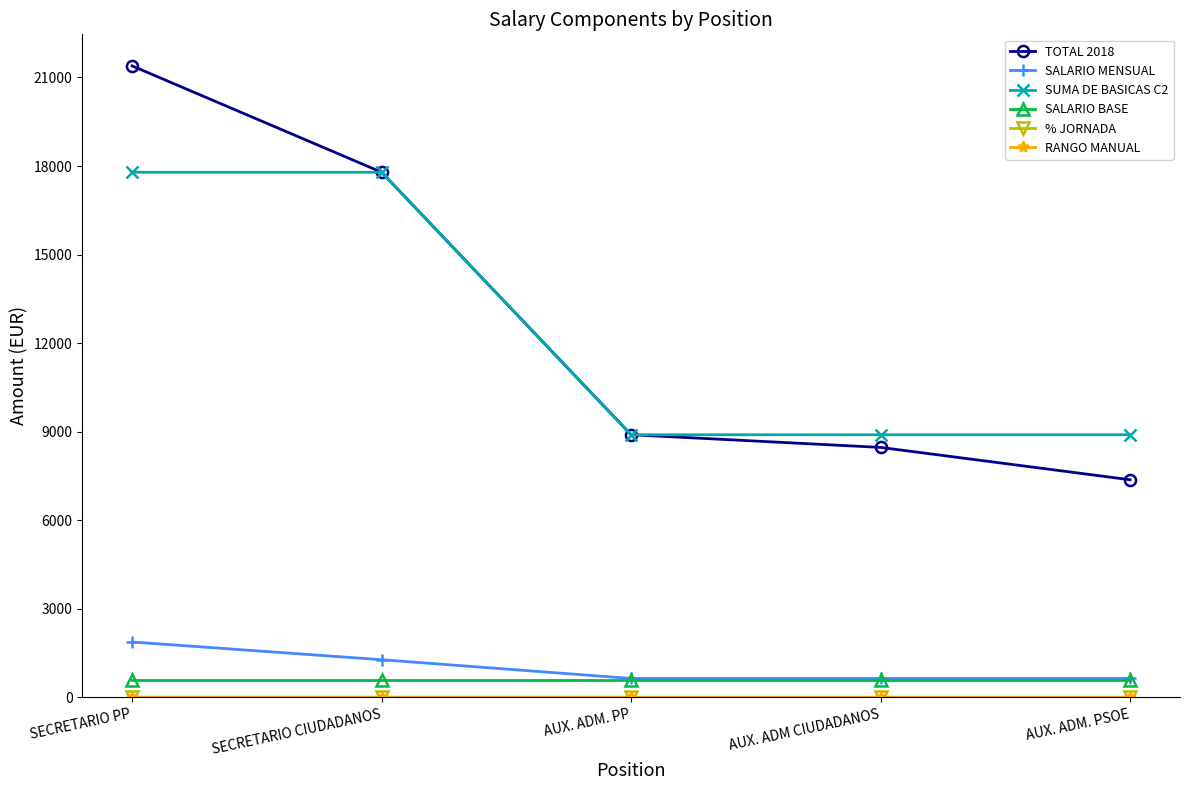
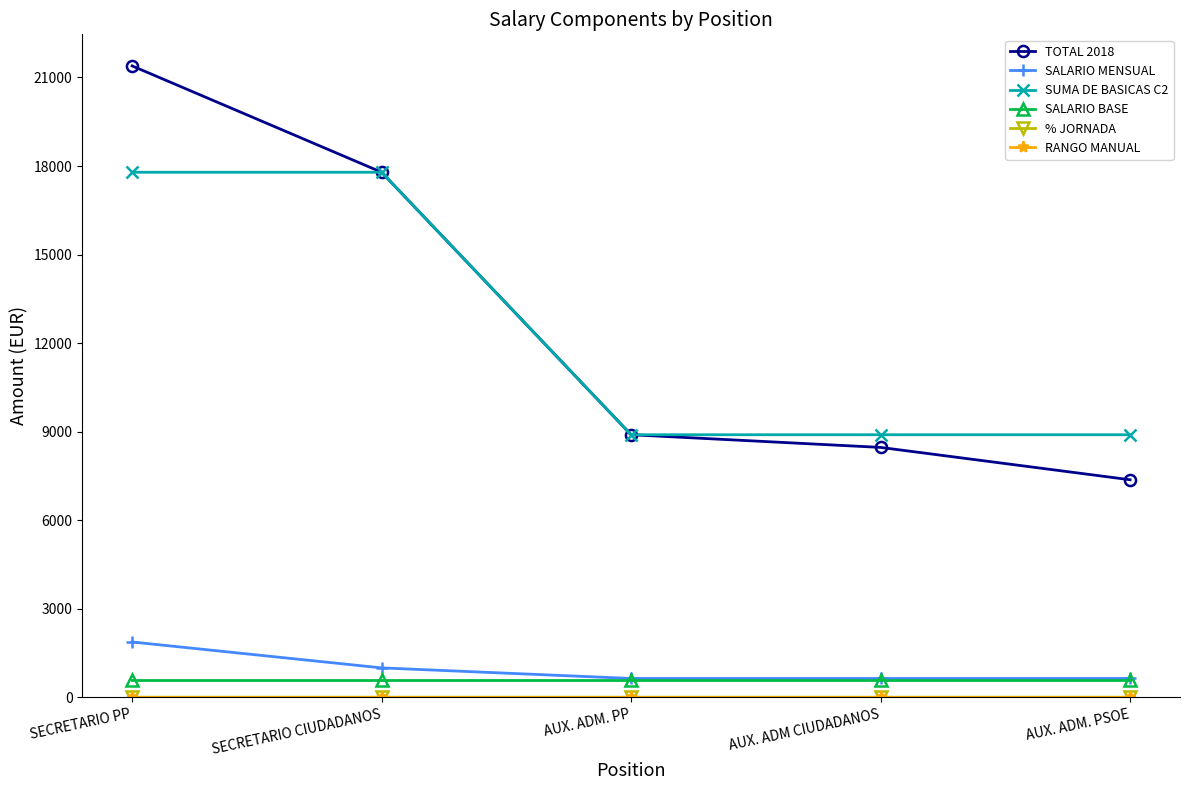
SALARIO MENSUAL, SECRETARIO CIUDADANOS: 1300 -> 1000
